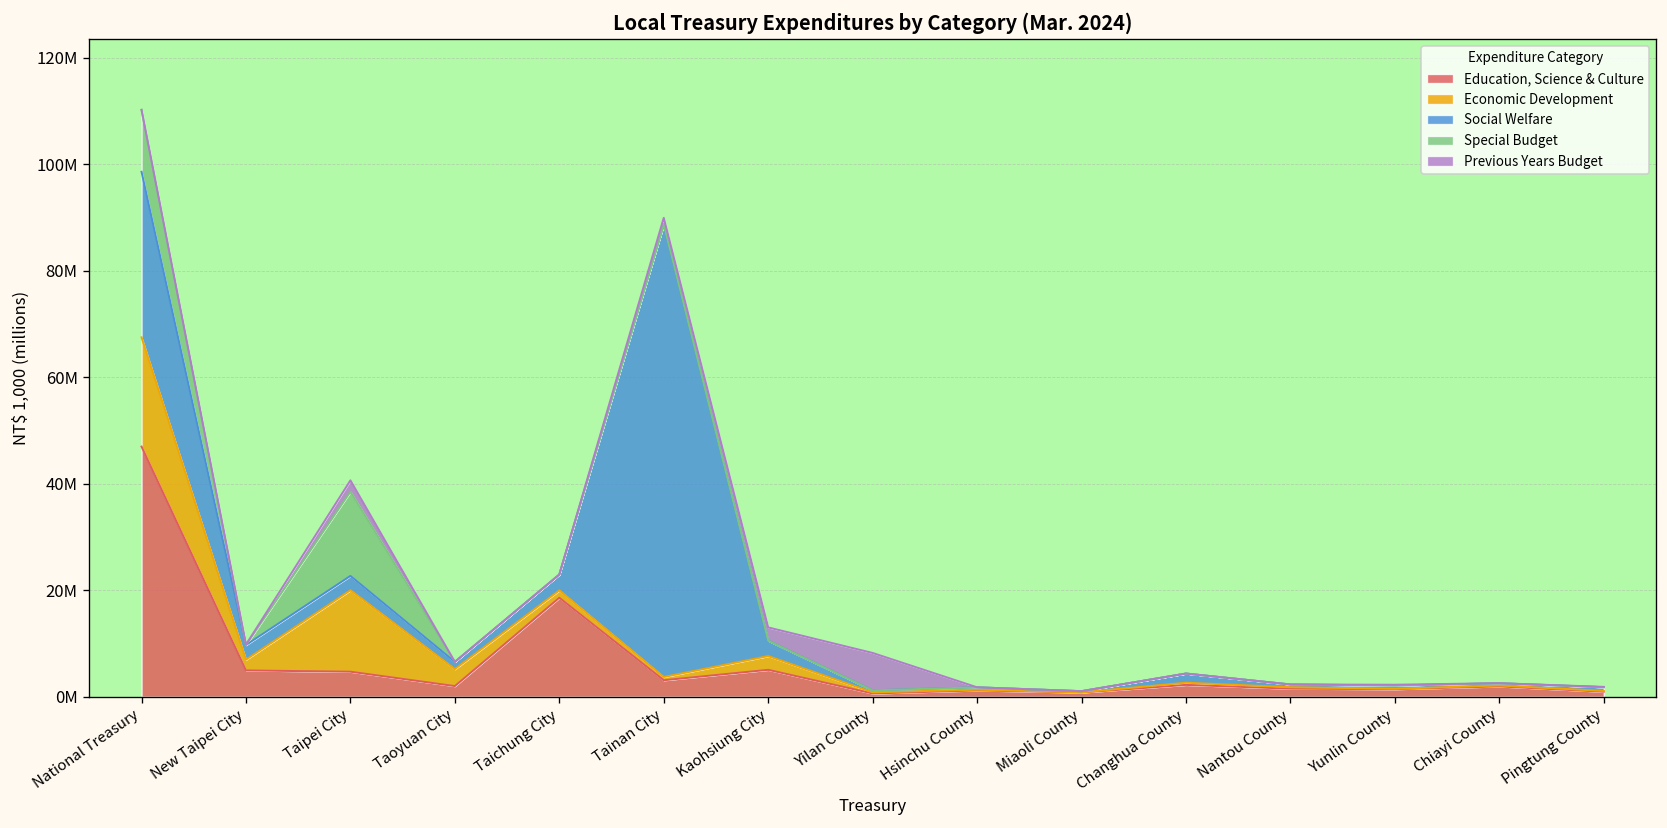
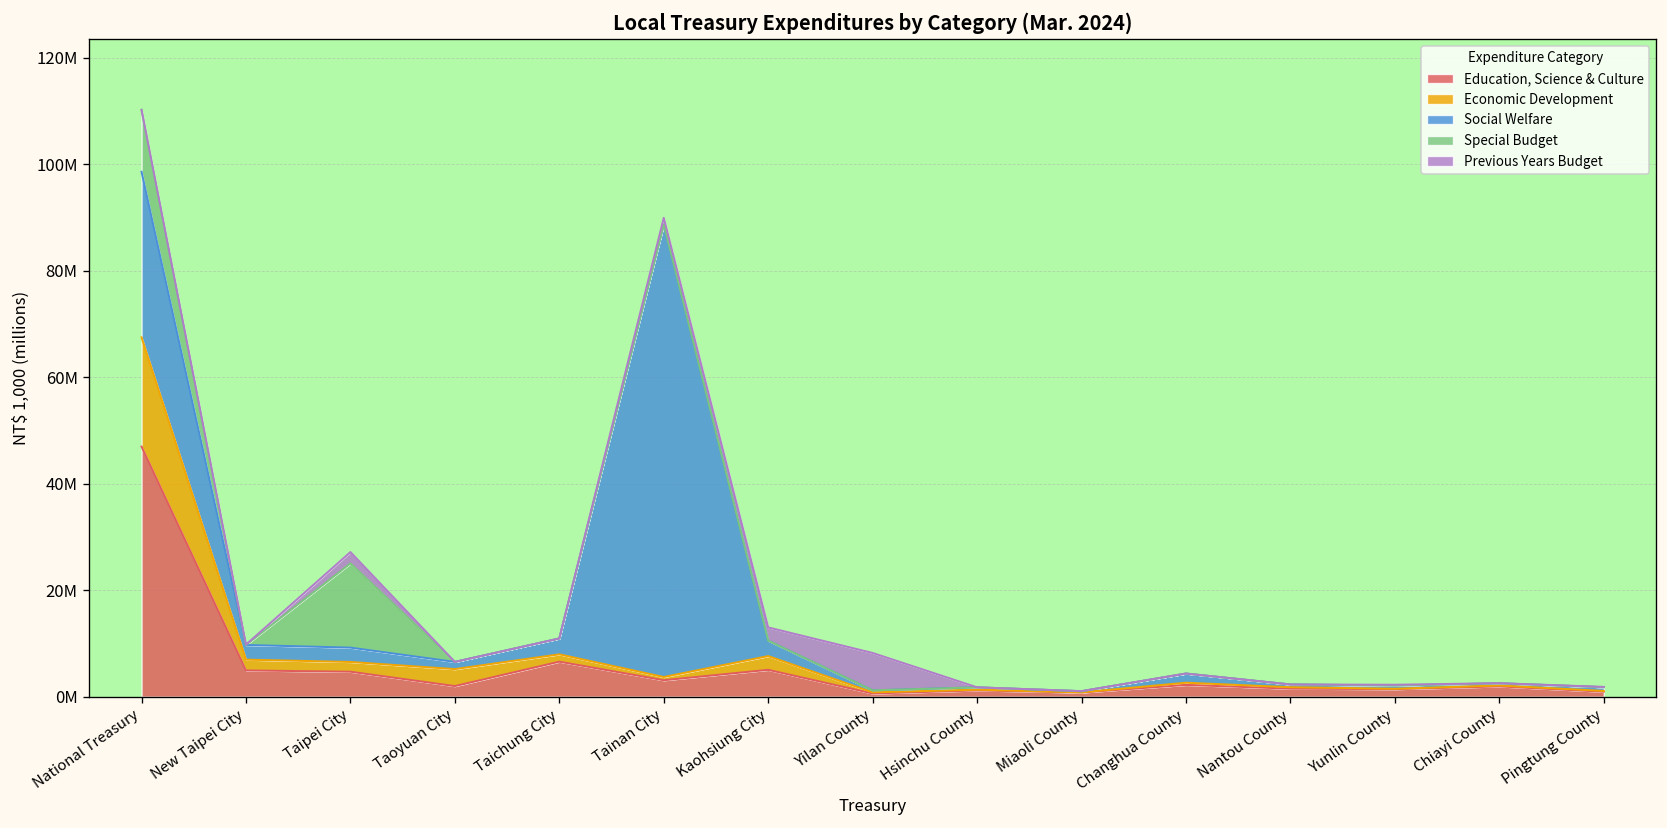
Economic Development, Taipei City: 15000000 -> 2000000
Education, Science & Culture, Taichung City: 19000000 -> 7000000
